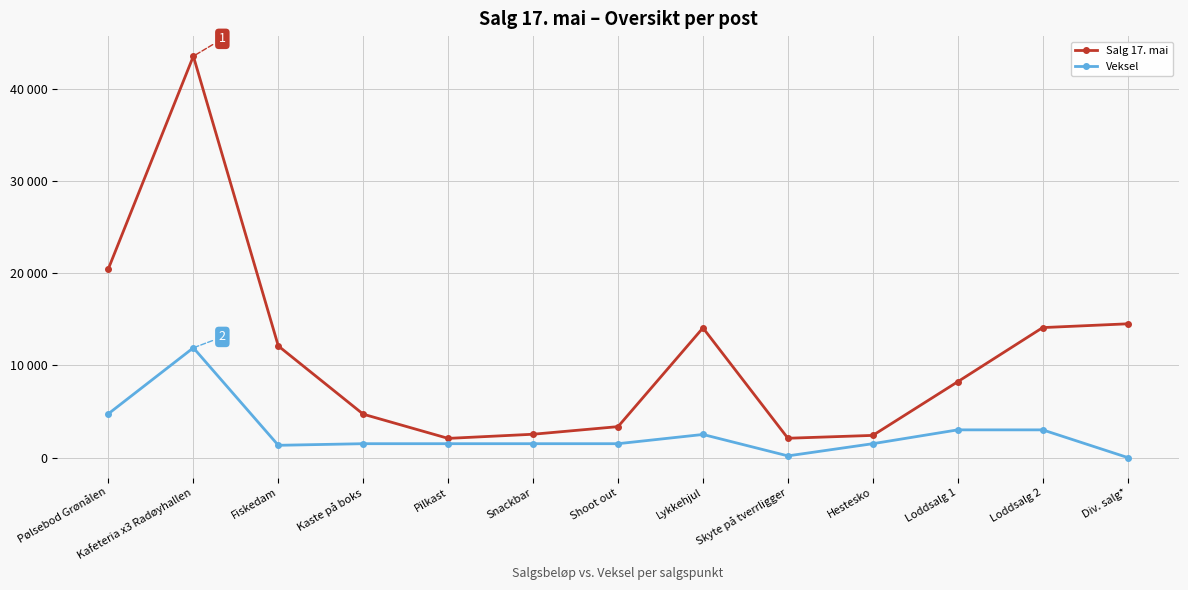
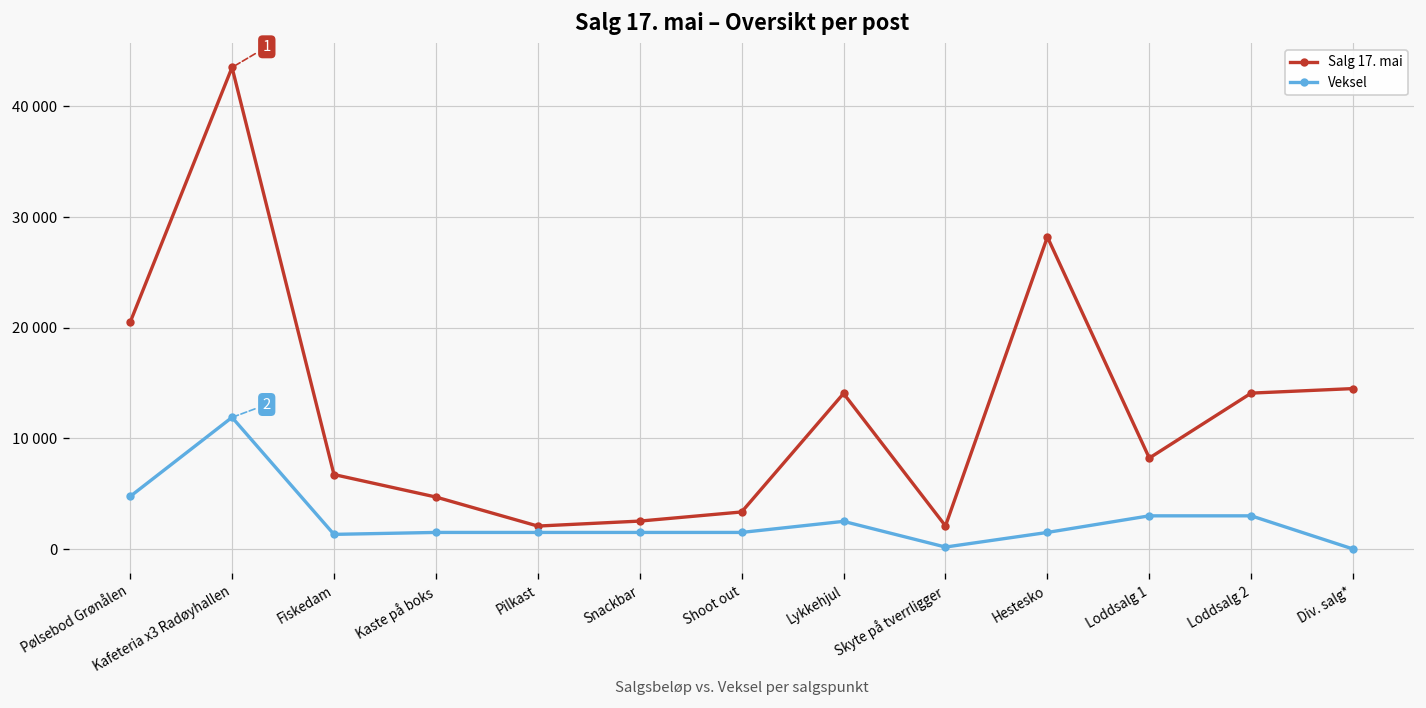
Salg 17. mai, Fiskedam: 12000 -> 7000
Salg 17. mai, Hestesko: 2000 -> 28000
